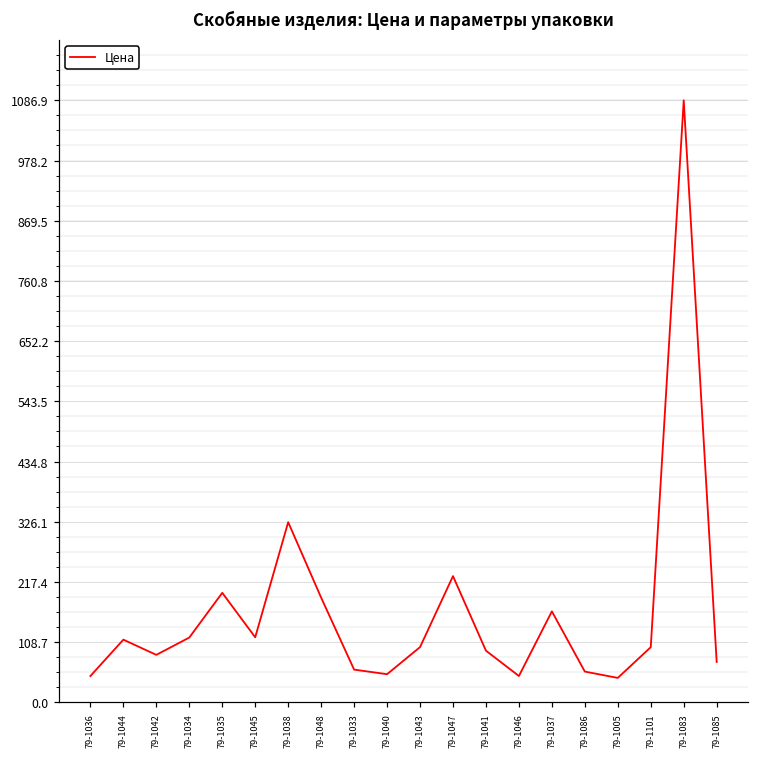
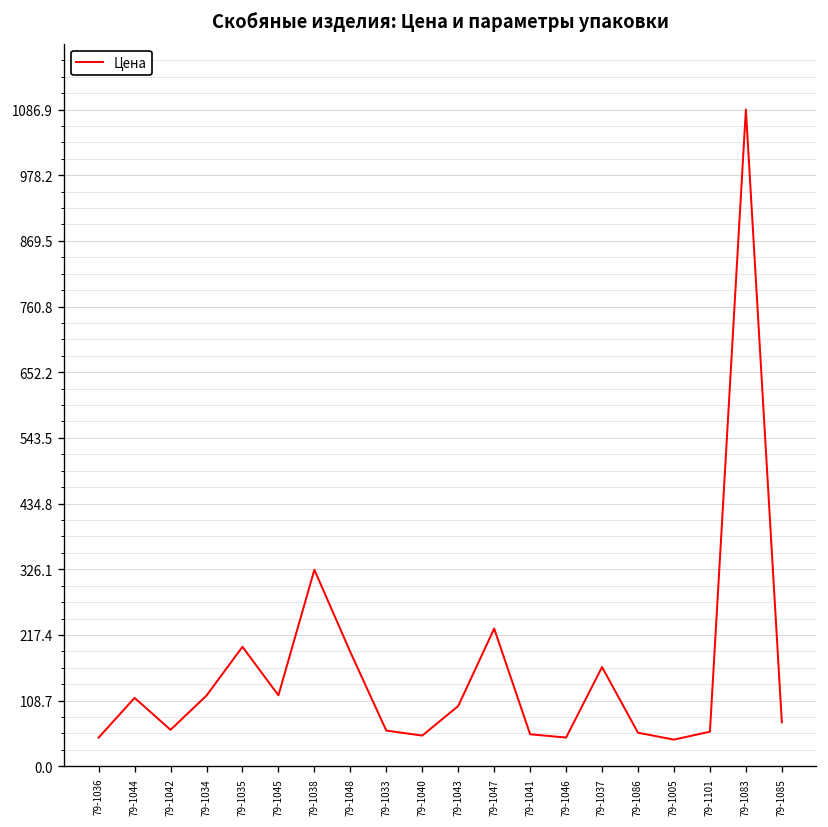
79-1042: 90 -> 60
79-1041: 90 -> 50
79-1101: 100 -> 60
